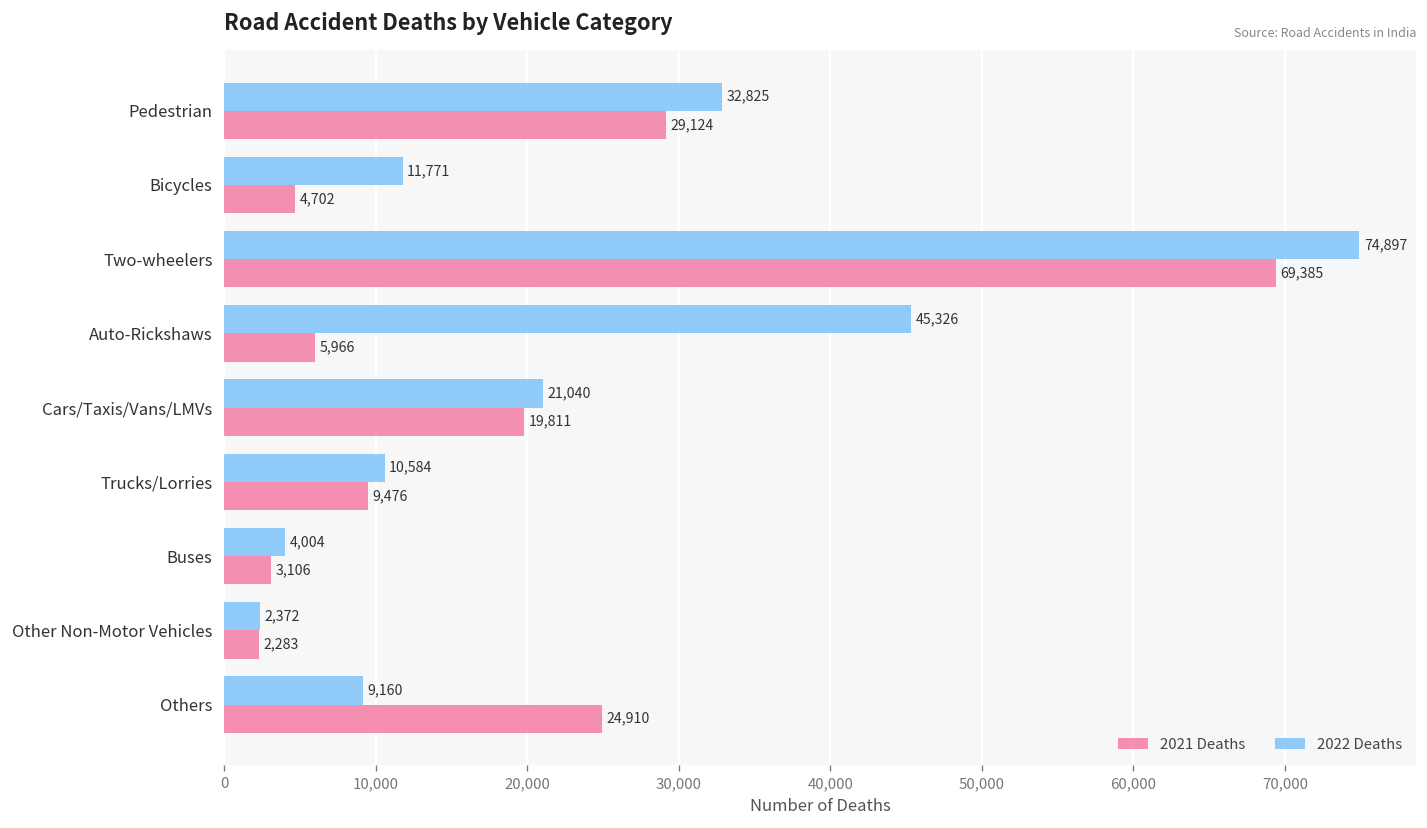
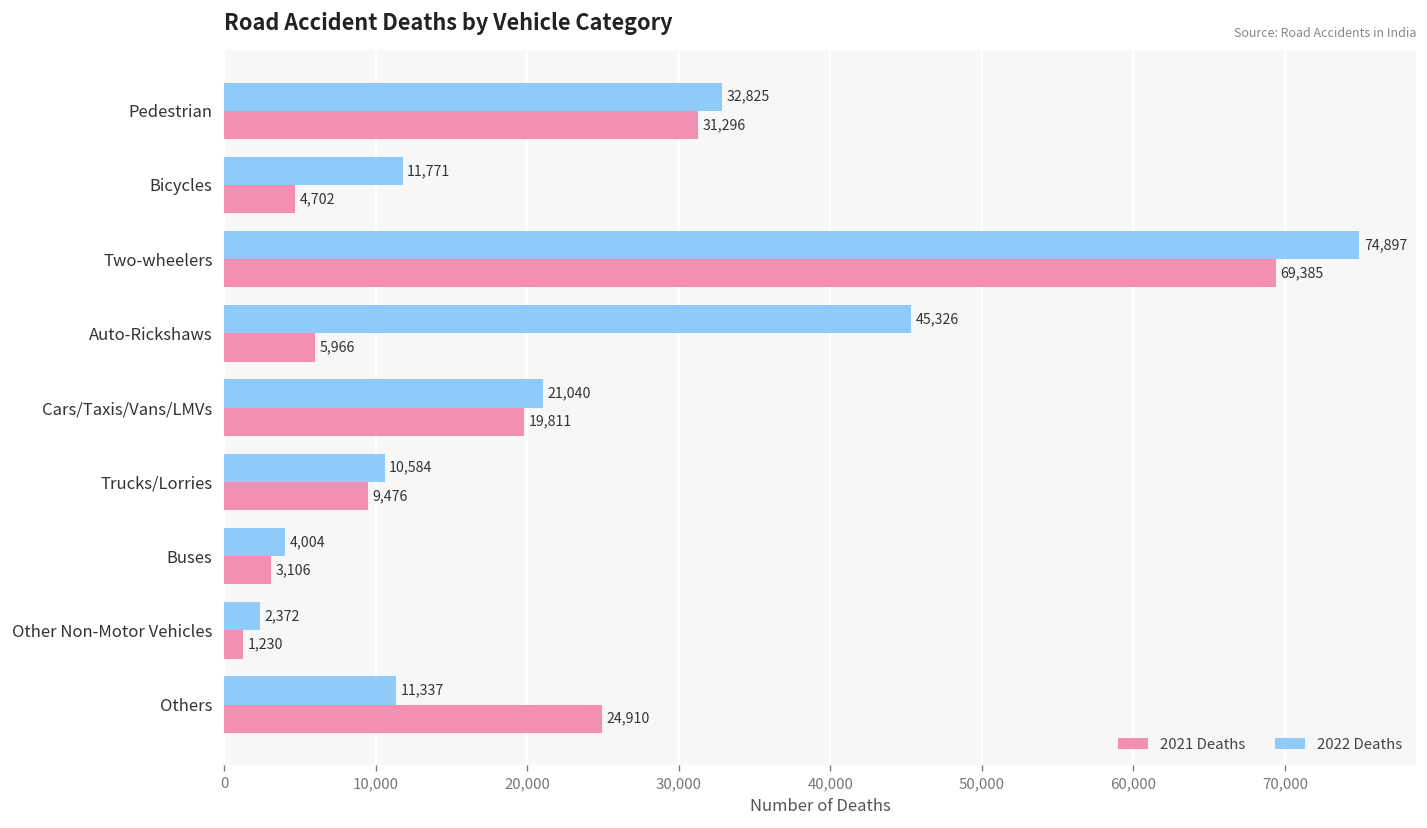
2021 Deaths, Pedestrian: 29,124 -> 31,296
2021 Deaths, Other Non-Motor Vehicles: 2,283 -> 1,230
2022 Deaths, Others: 9,160 -> 11,337
